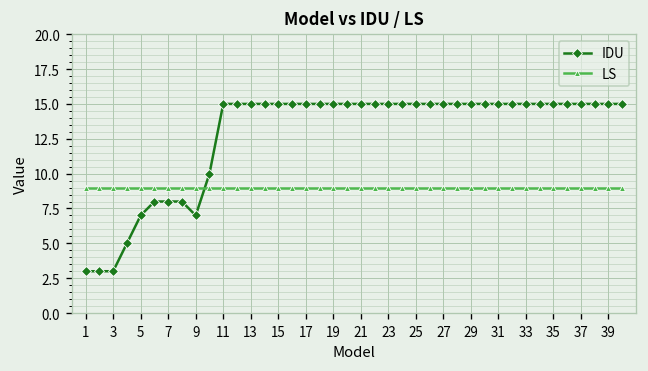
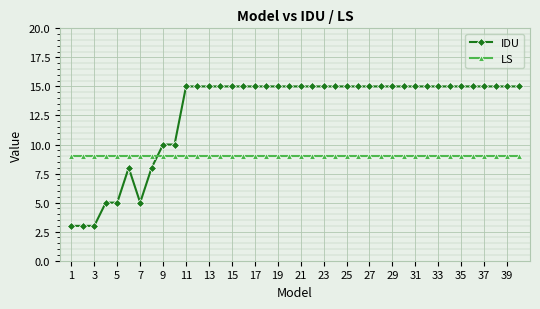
IDU, 5: 7 -> 5
IDU, 7: 8 -> 5
IDU, 9: 7 -> 10
